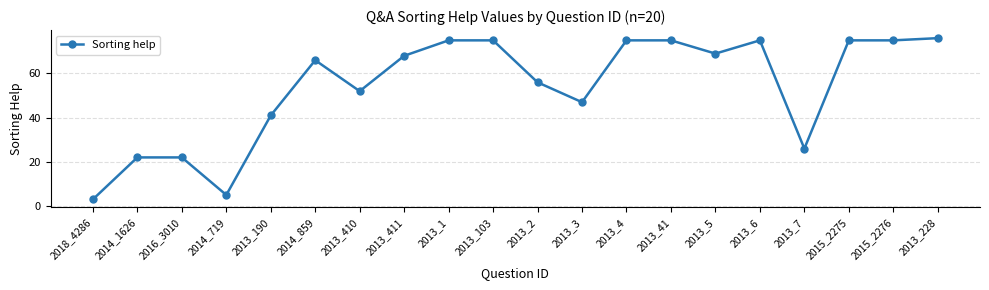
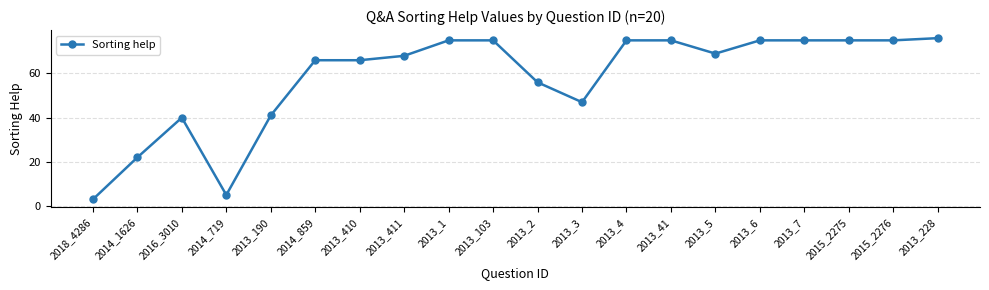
2016_3010: 22 -> 40
2013_410: 52 -> 66
2013_7: 26 -> 75
